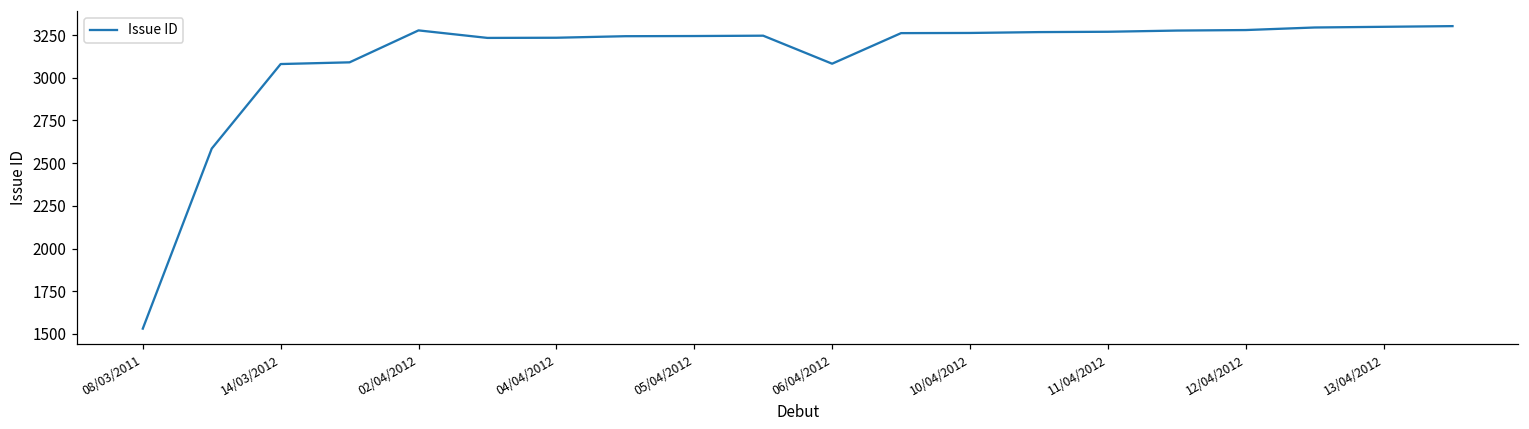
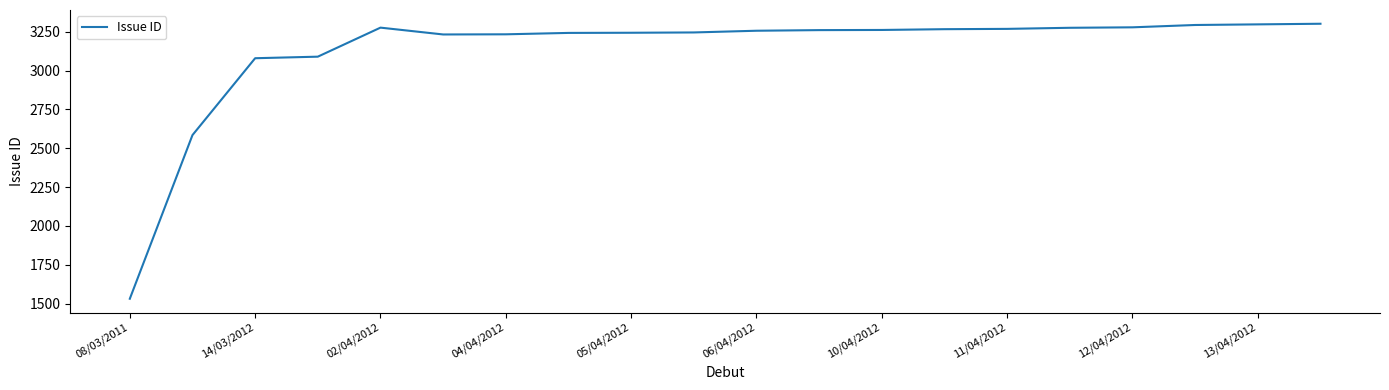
06/04/2012: 3080 -> 3260
